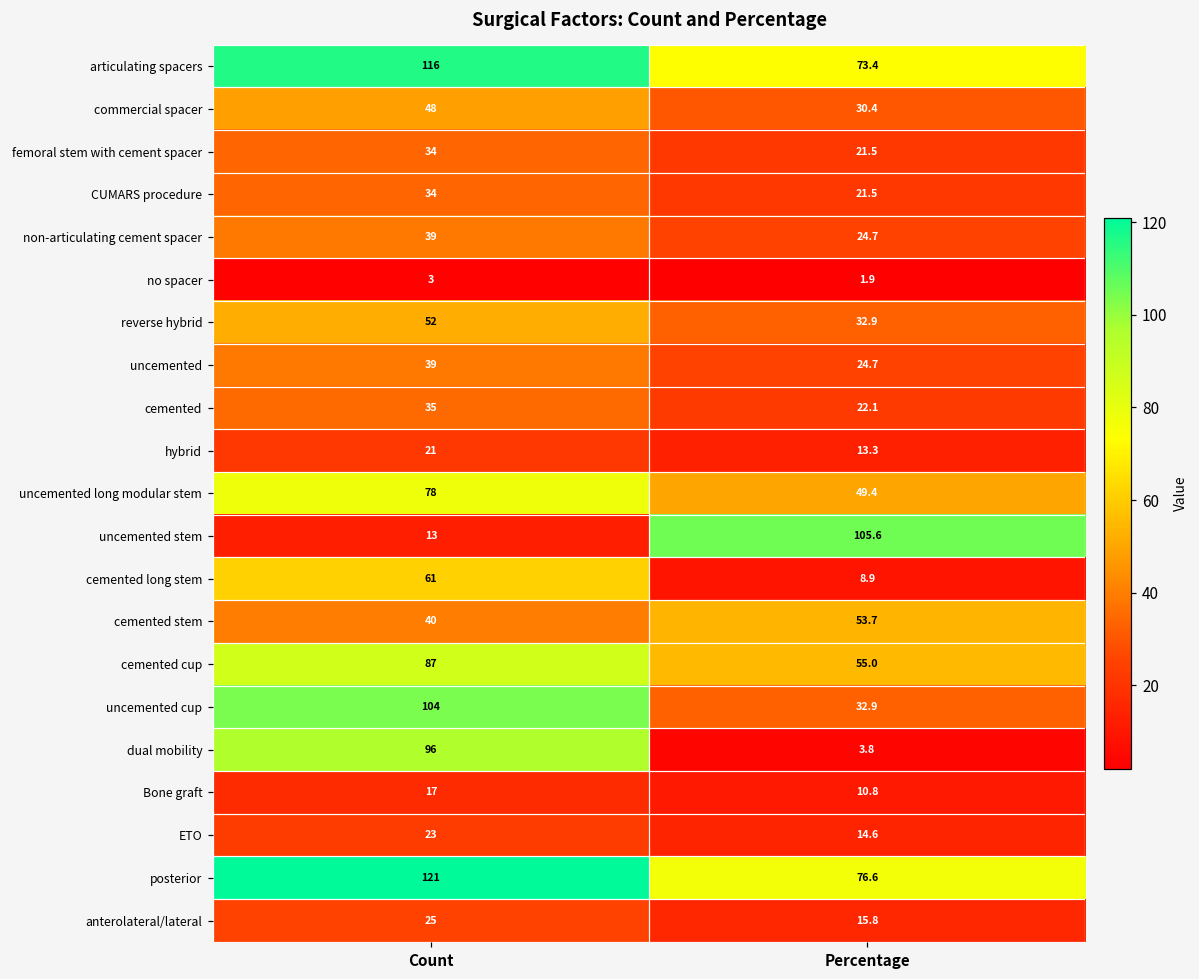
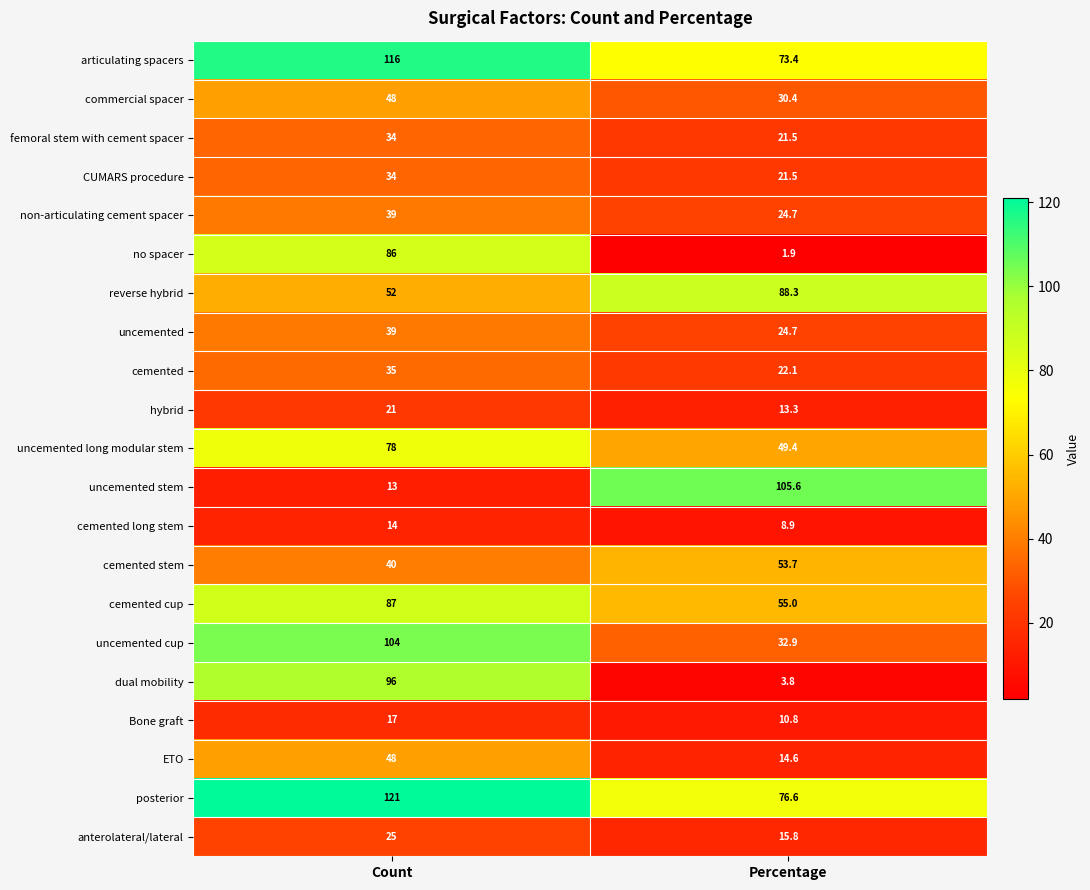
no spacer, Count: 3 -> 86
reverse hybrid, Percentage: 32.9 -> 88.3
cemented long stem, Count: 61 -> 14
ETO, Count: 23 -> 48
